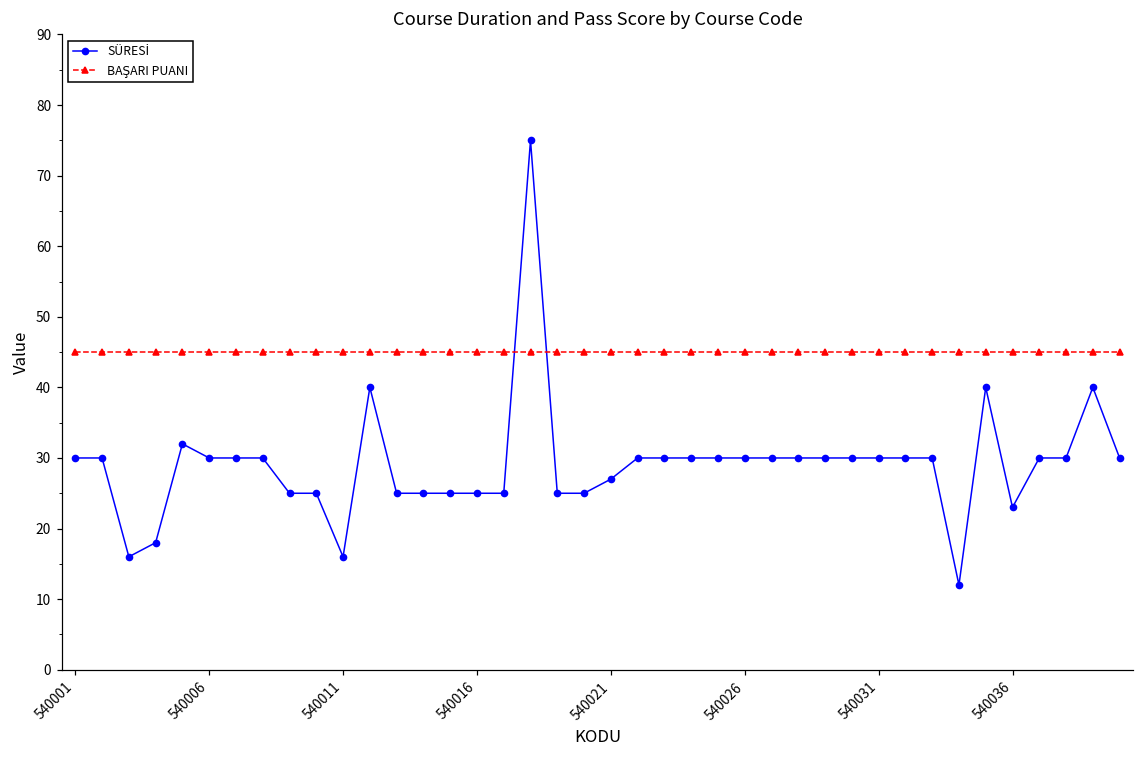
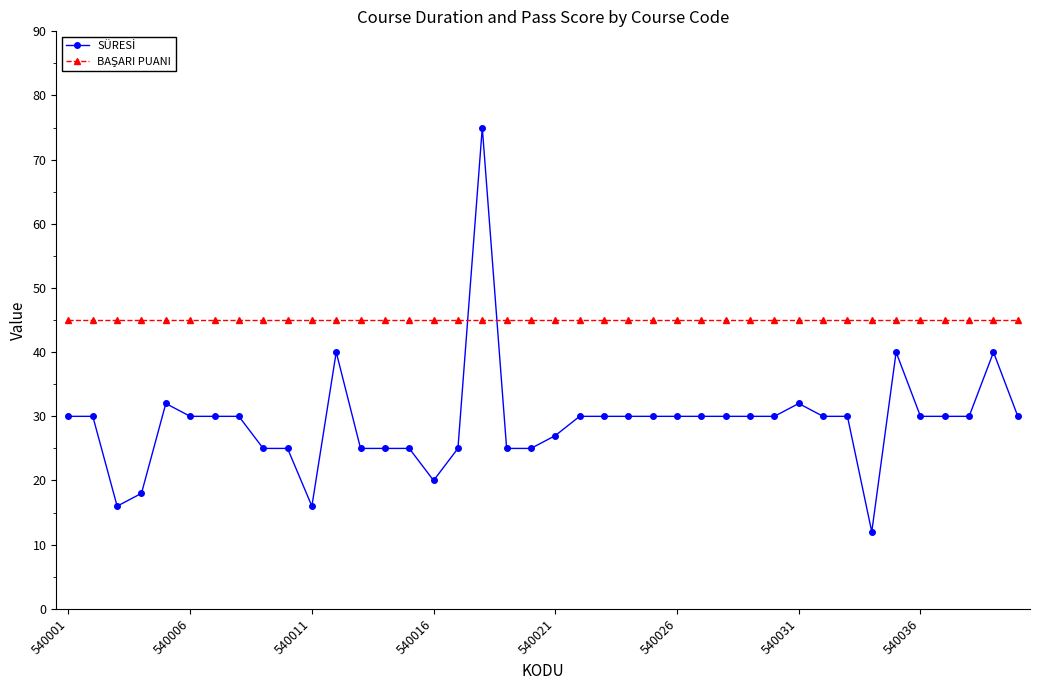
SÜRESİ, 540016: 25 -> 20
SÜRESİ, 540031: 30 -> 32
SÜRESİ, 540036: 23 -> 30
